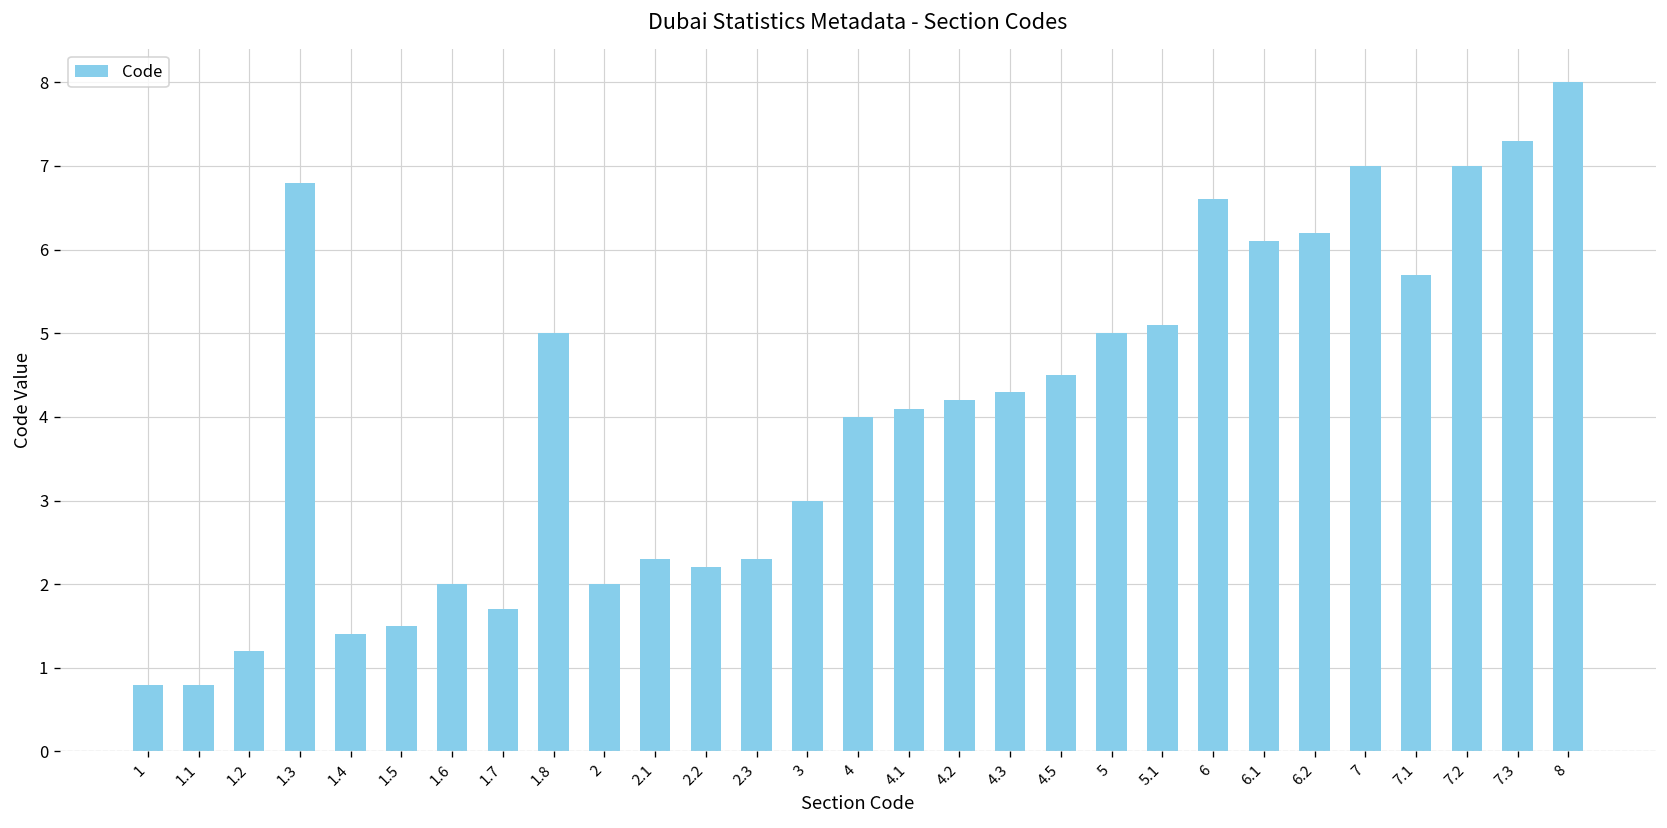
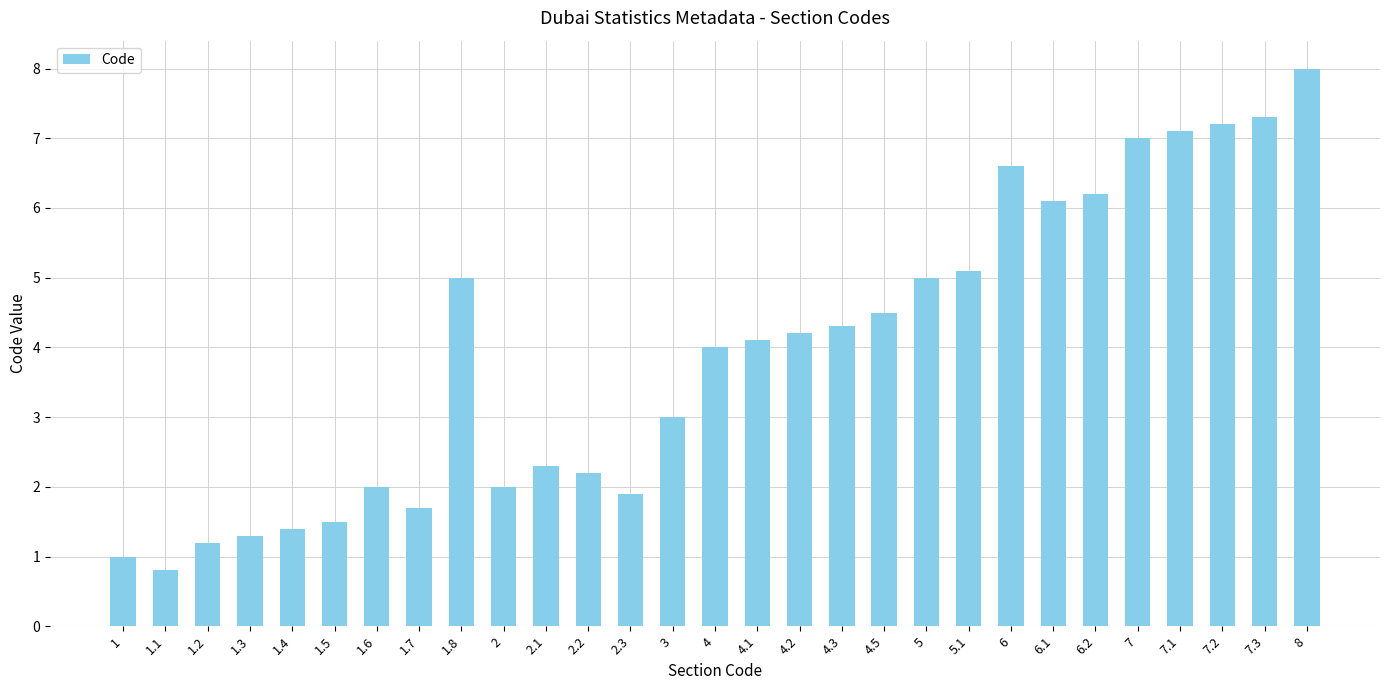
1: 0.8 -> 1.0
1.3: 6.8 -> 1.3
2.3: 2.3 -> 1.9
7.1: 5.7 -> 7.1
7.2: 7.0 -> 7.2
